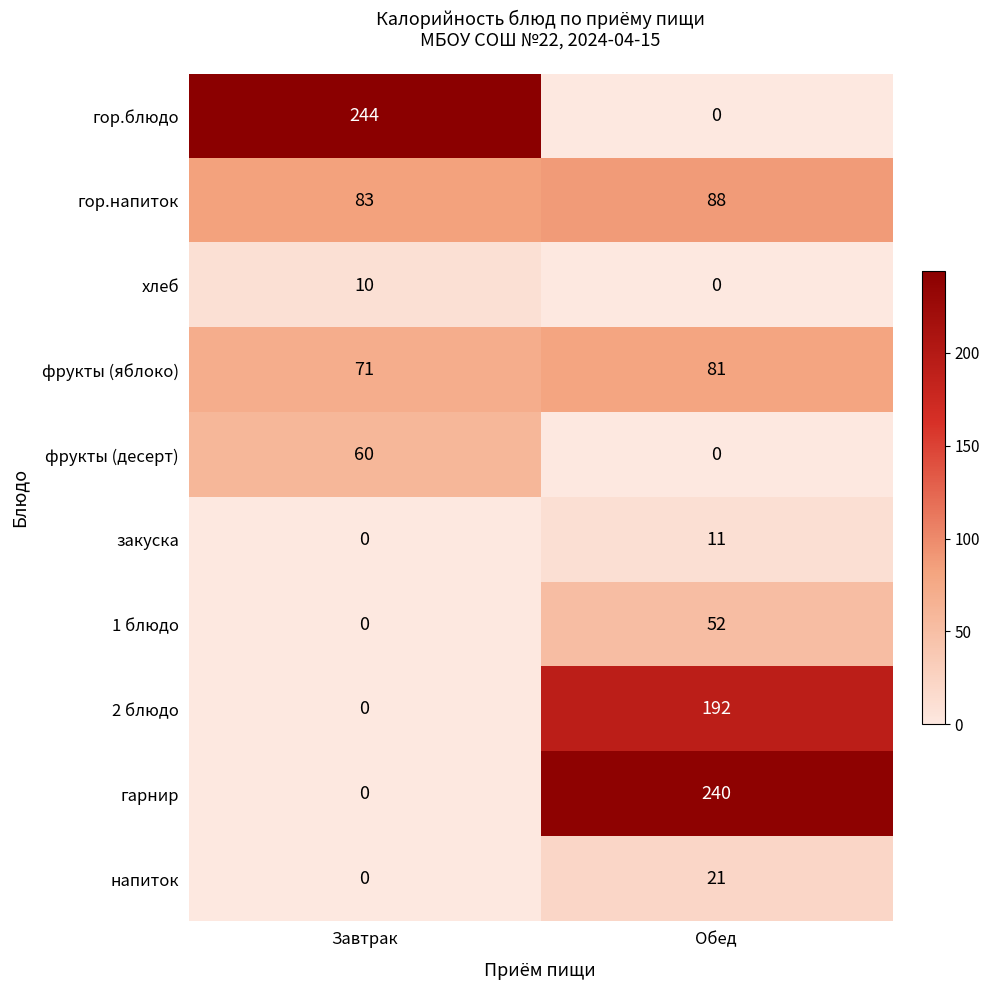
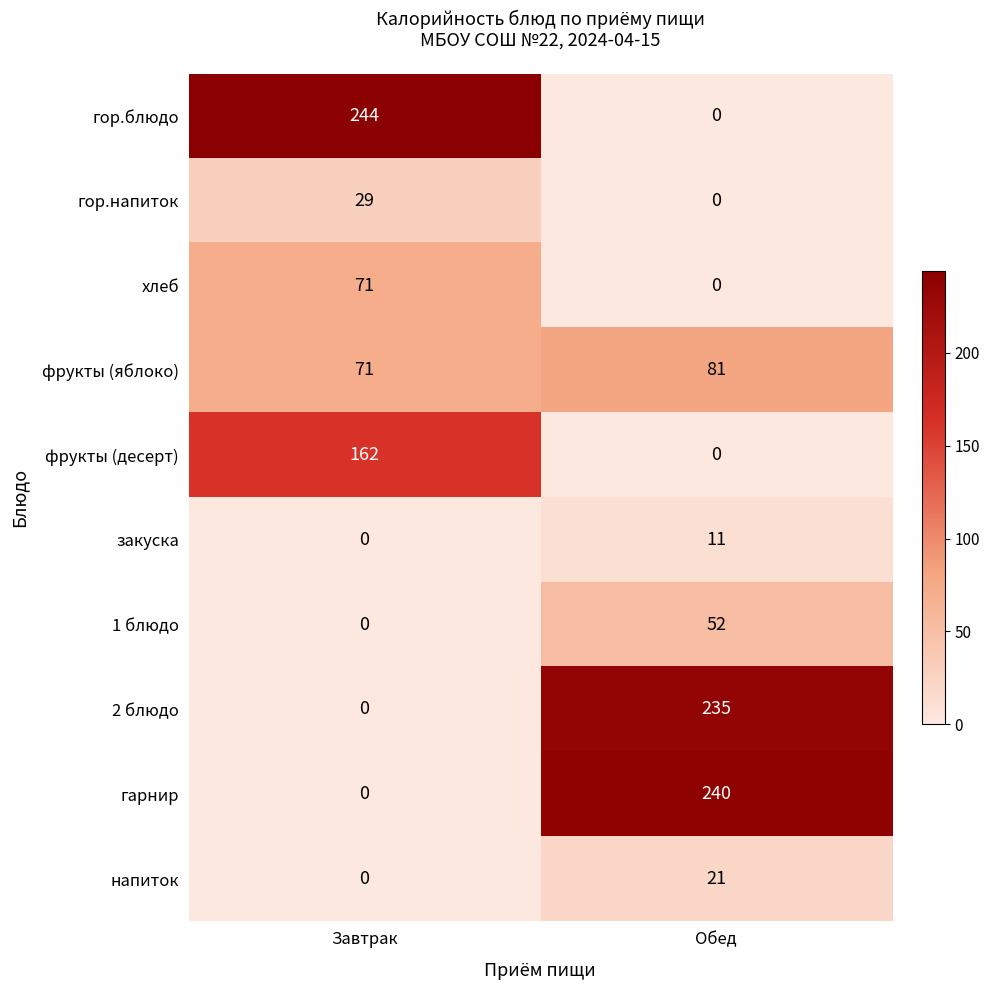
гор.напиток, Завтрак: 83 -> 29
гор.напиток, Обед: 88 -> 0
хлеб, Завтрак: 10 -> 71
фрукты (десерт), Завтрак: 60 -> 162
2 блюдо, Обед: 192 -> 235
